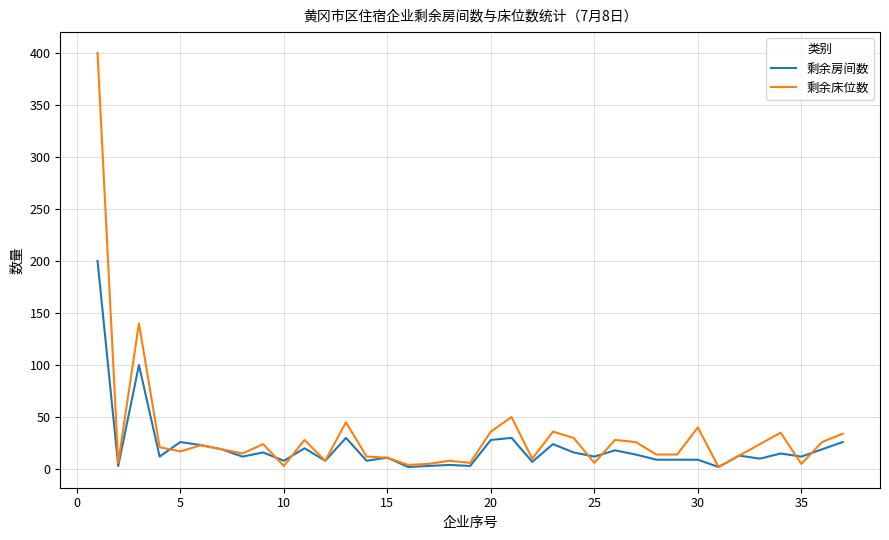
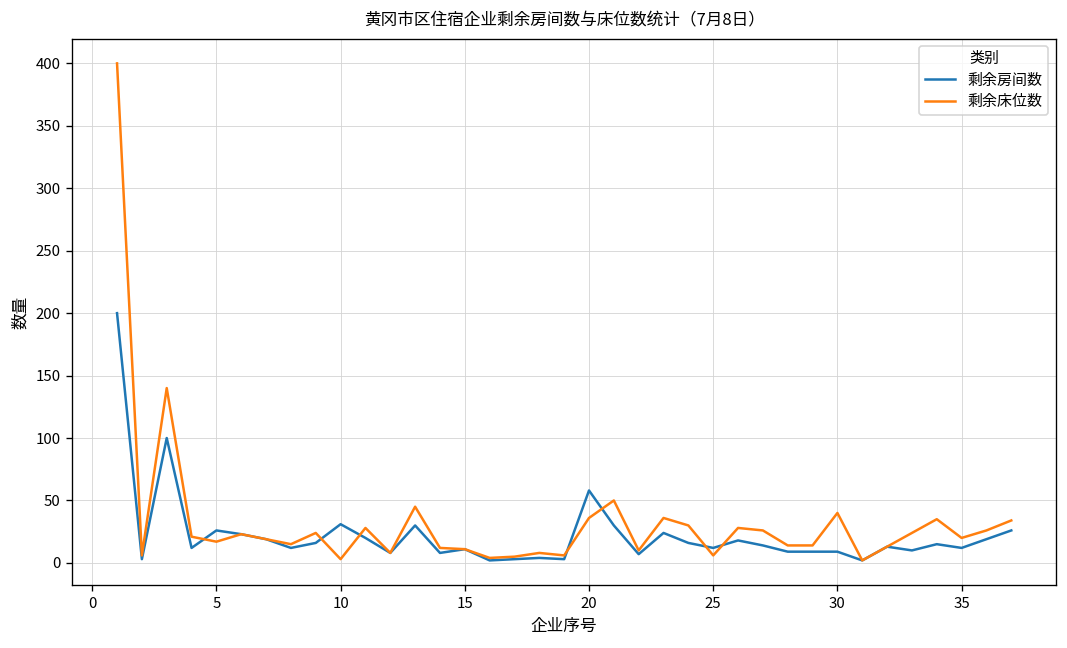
剩余房间数, 10: 8 -> 31
剩余房间数, 20: 28 -> 58
剩余床位数, 35: 5 -> 20
